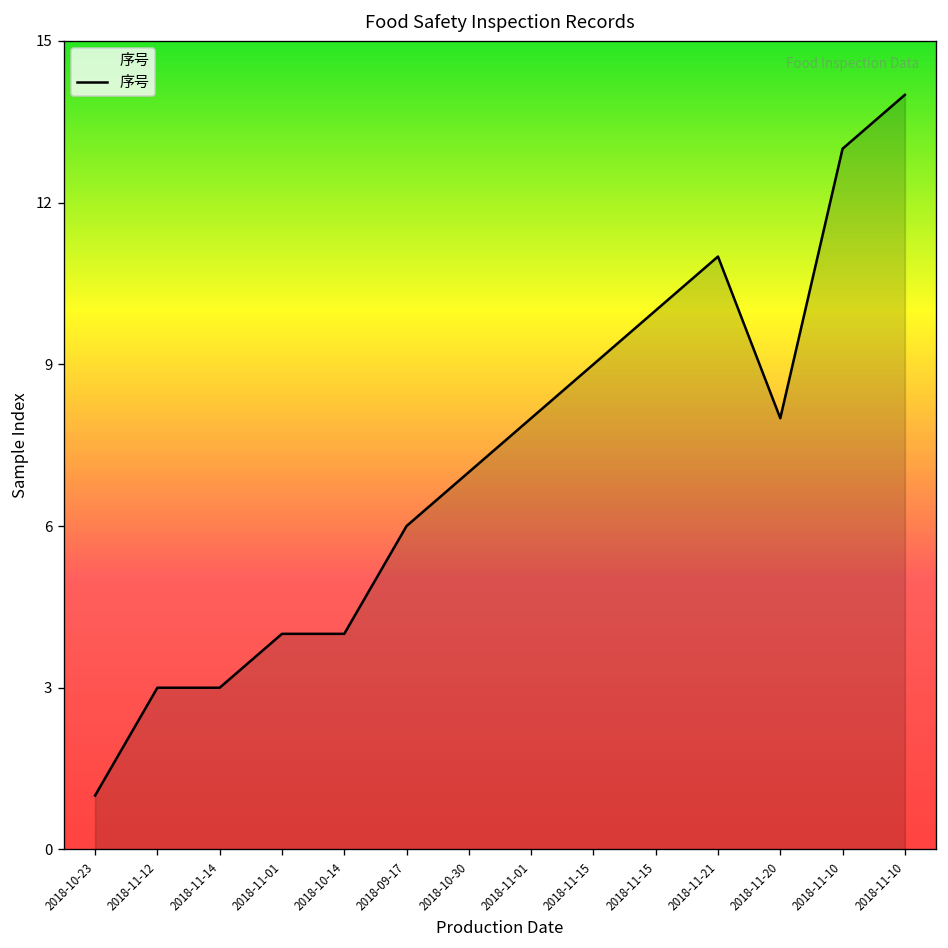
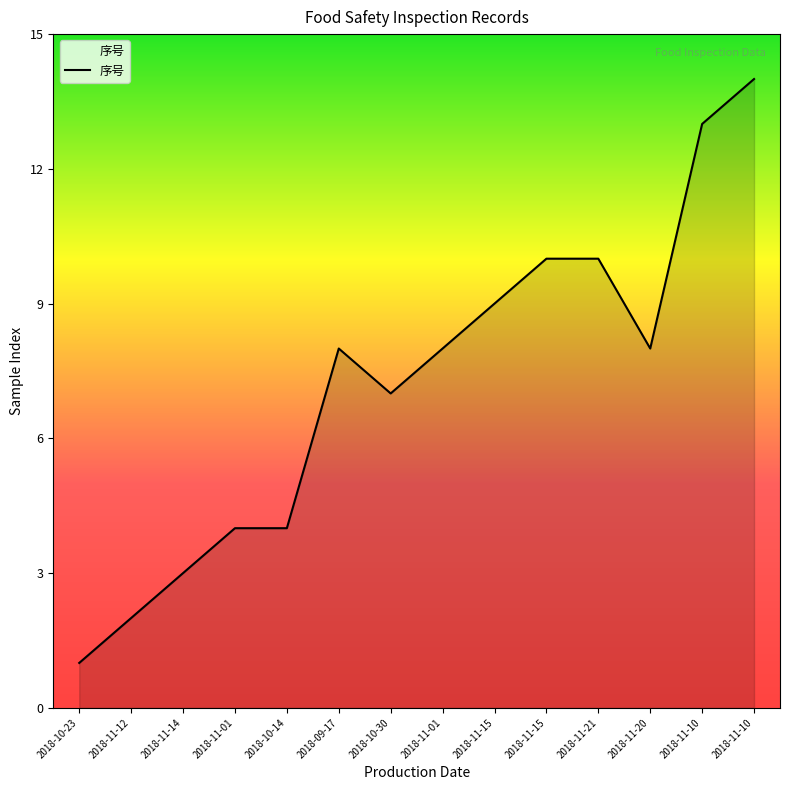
2018-11-12: 3 -> 2
2018-09-17: 6 -> 8
2018-11-21: 11 -> 10
